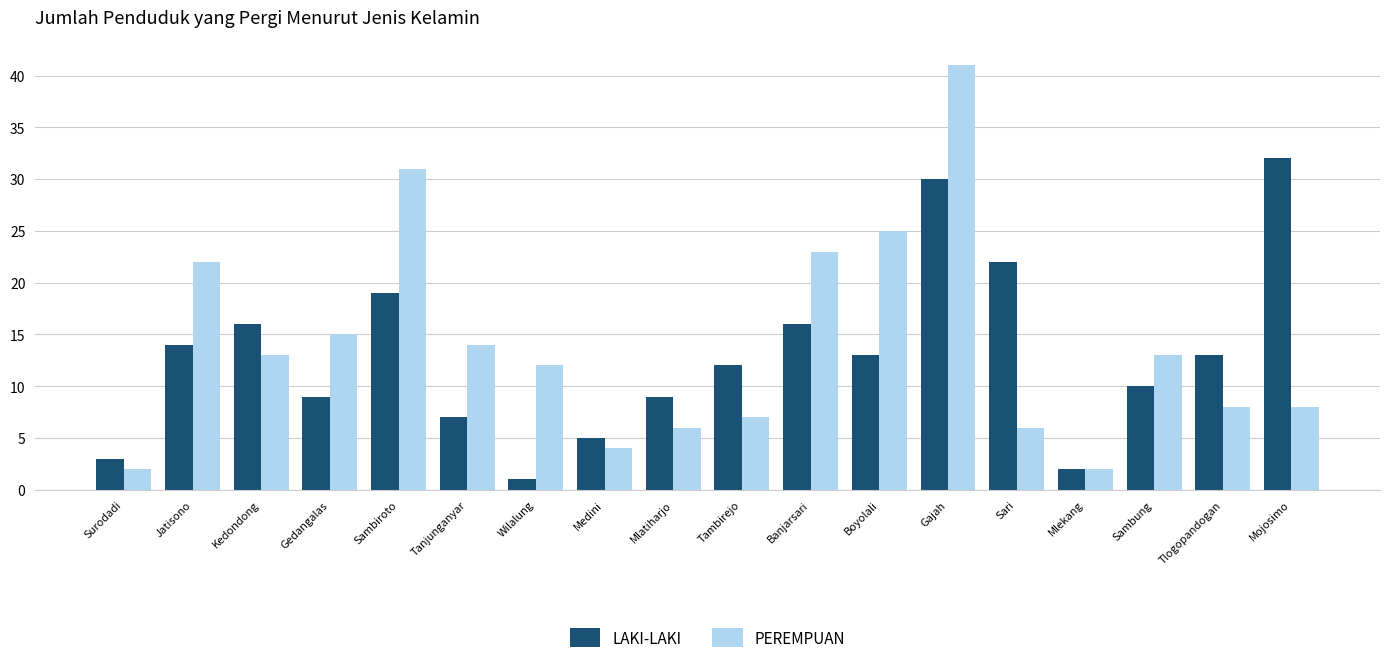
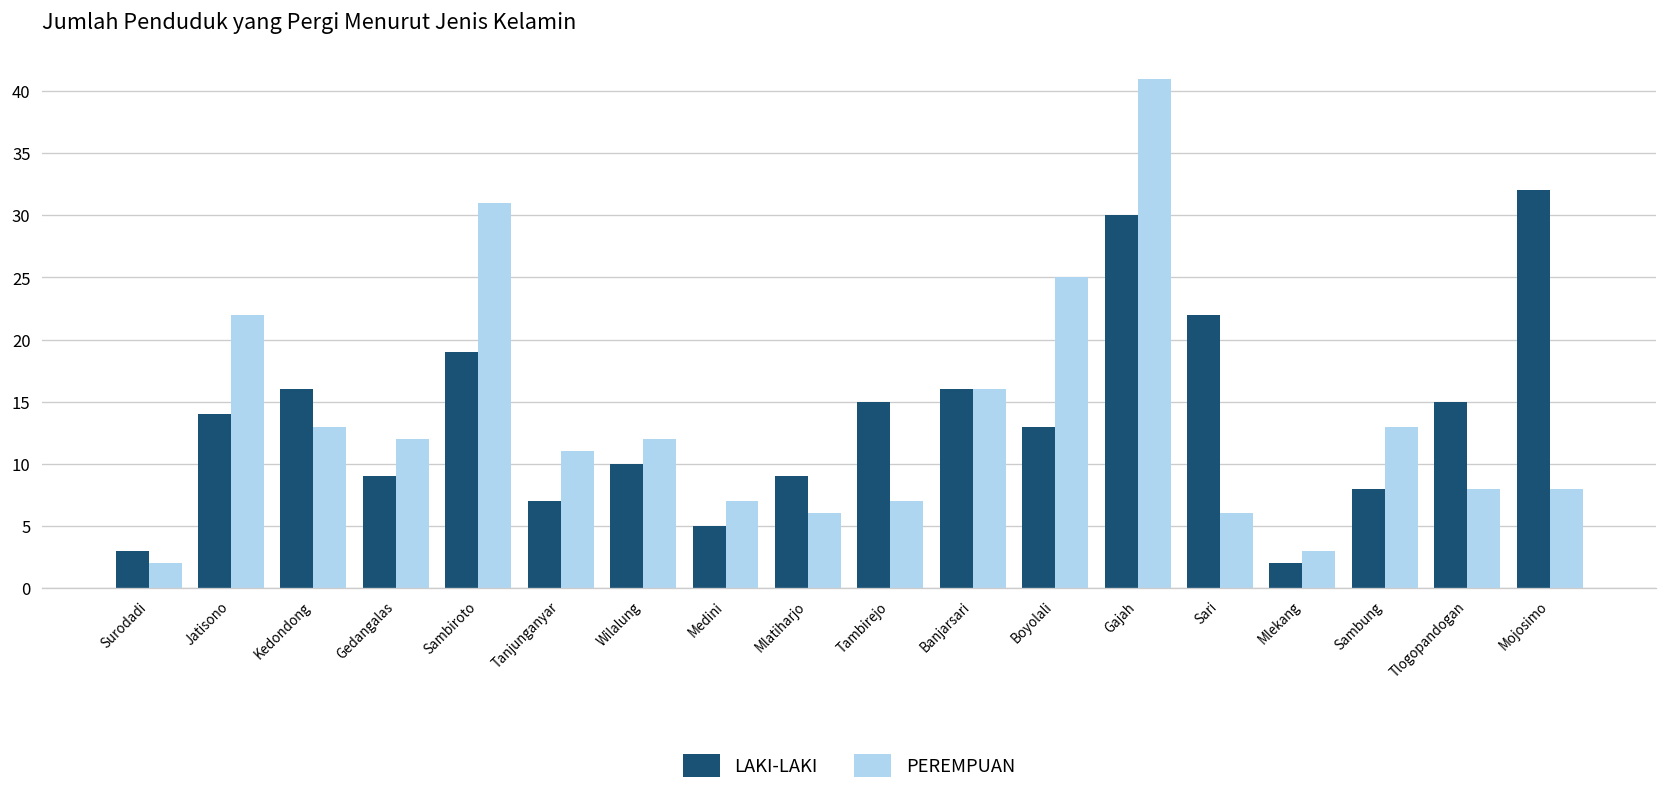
PEREMPUAN, Gedangalas: 15 -> 12
PEREMPUAN, Tanjunganyar: 14 -> 11
LAKI-LAKI, Wilalung: 1 -> 10
PEREMPUAN, Medini: 4 -> 7
LAKI-LAKI, Tambirejo: 12 -> 15
PEREMPUAN, Banjarsari: 23 -> 16
PEREMPUAN, Mlekang: 2 -> 3
LAKI-LAKI, Sambung: 10 -> 8
LAKI-LAKI, Tlogopandogan: 13 -> 15
